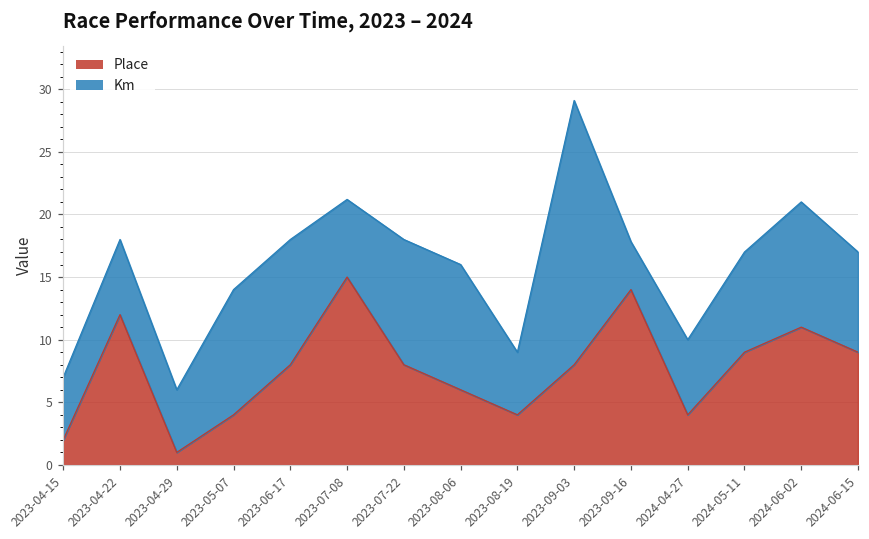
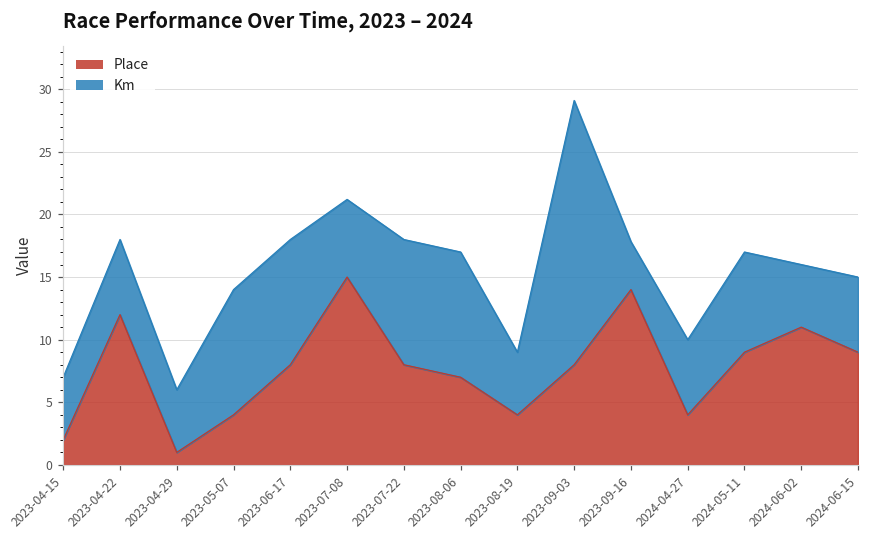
Place, 2023-08-06: 6 -> 7
Km, 2024-06-02: 10 -> 5
Km, 2024-06-15: 8 -> 6
